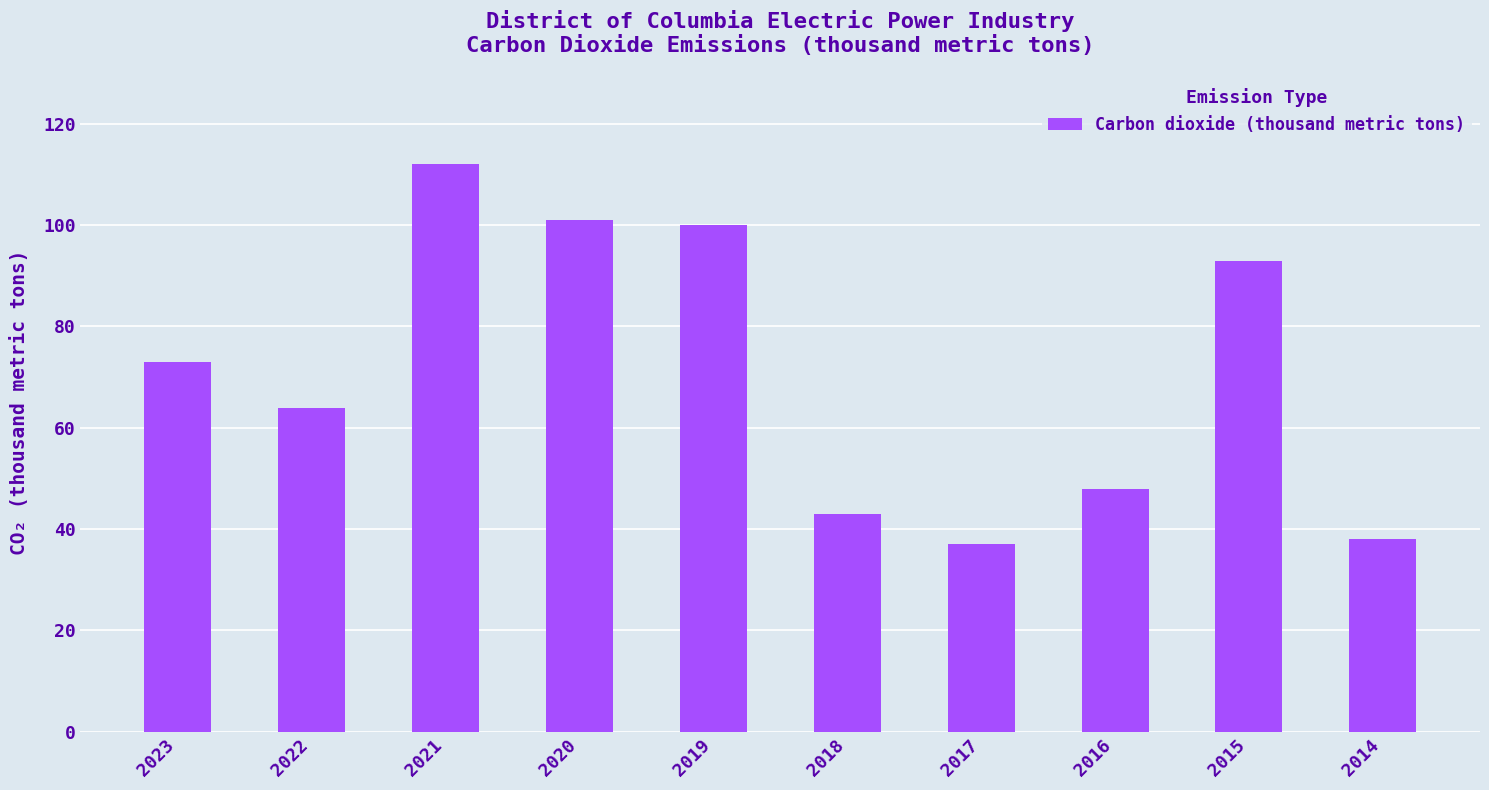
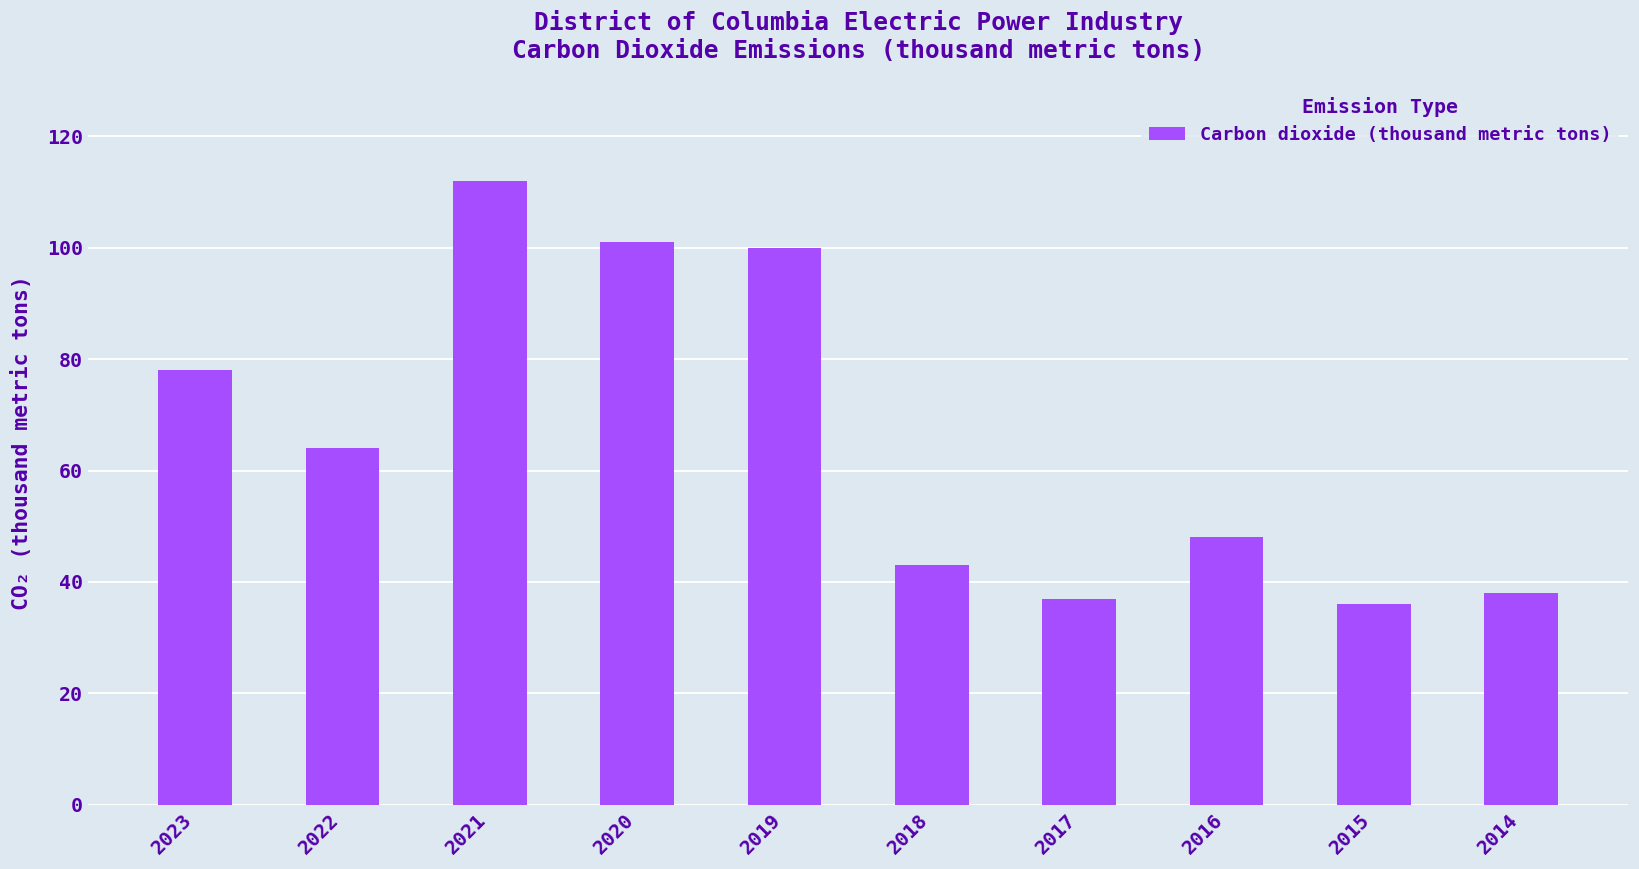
2023: 73 -> 78
2015: 93 -> 36
